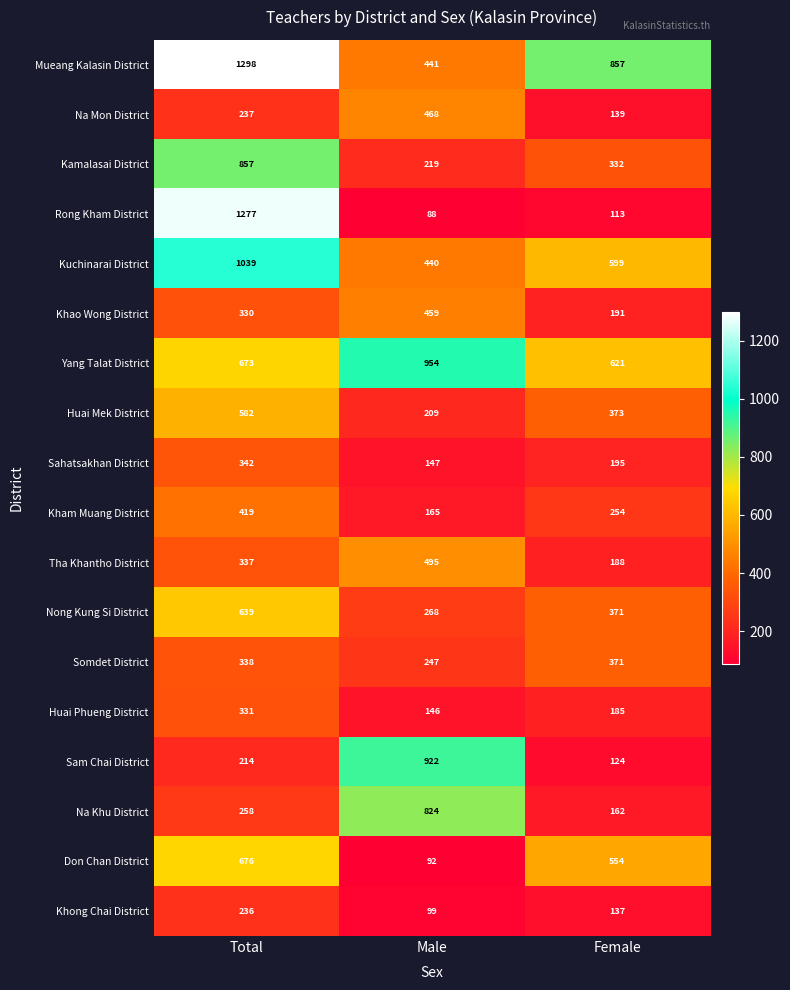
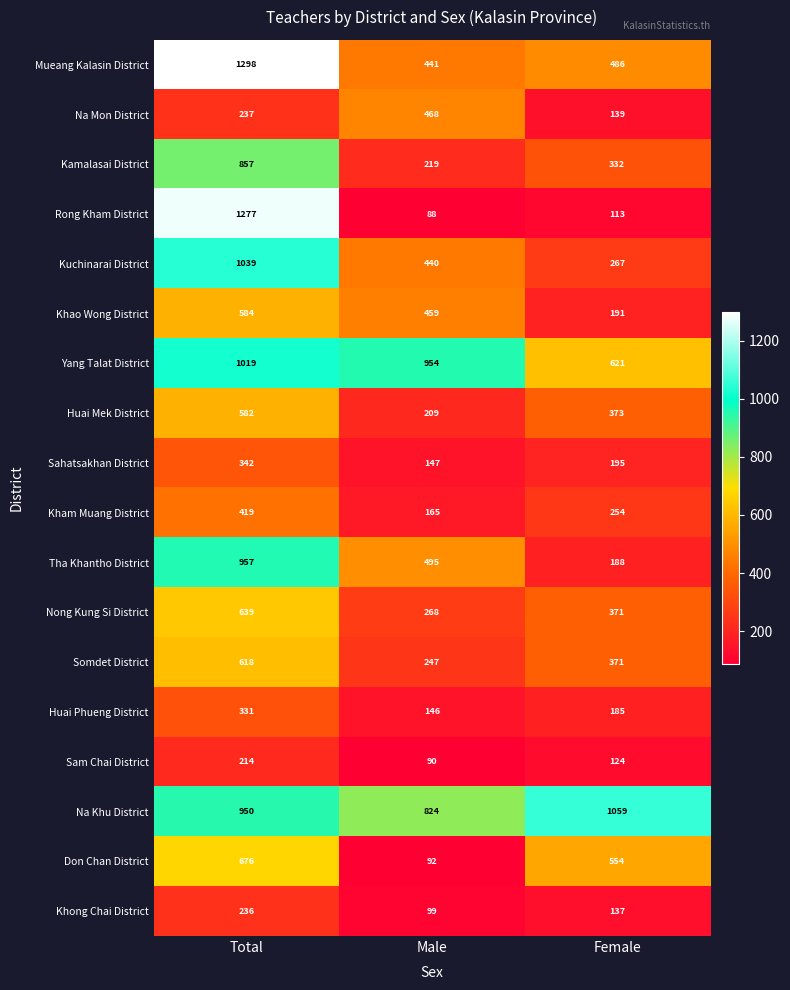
Mueang Kalasin District, Female: 857 -> 486
Kuchinarai District, Female: 599 -> 267
Khao Wong District, Total: 330 -> 584
Yang Talat District, Total: 673 -> 1019
Tha Khantho District, Total: 337 -> 957
Somdet District, Total: 338 -> 618
Sam Chai District, Male: 922 -> 90
Na Khu District, Total: 258 -> 950
Na Khu District, Female: 162 -> 1059
